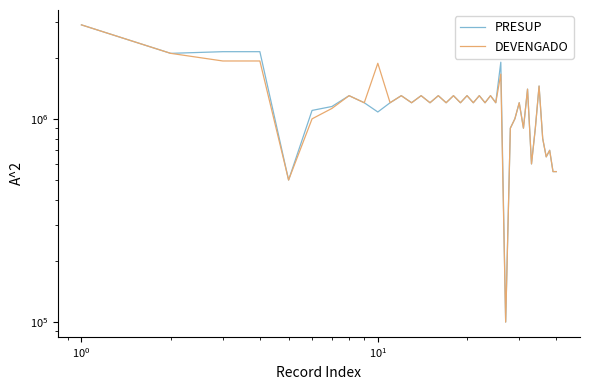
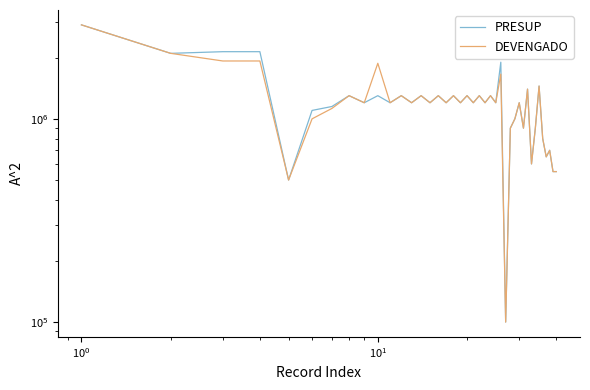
PRESUP, 10^1: 1100000 -> 1300000
